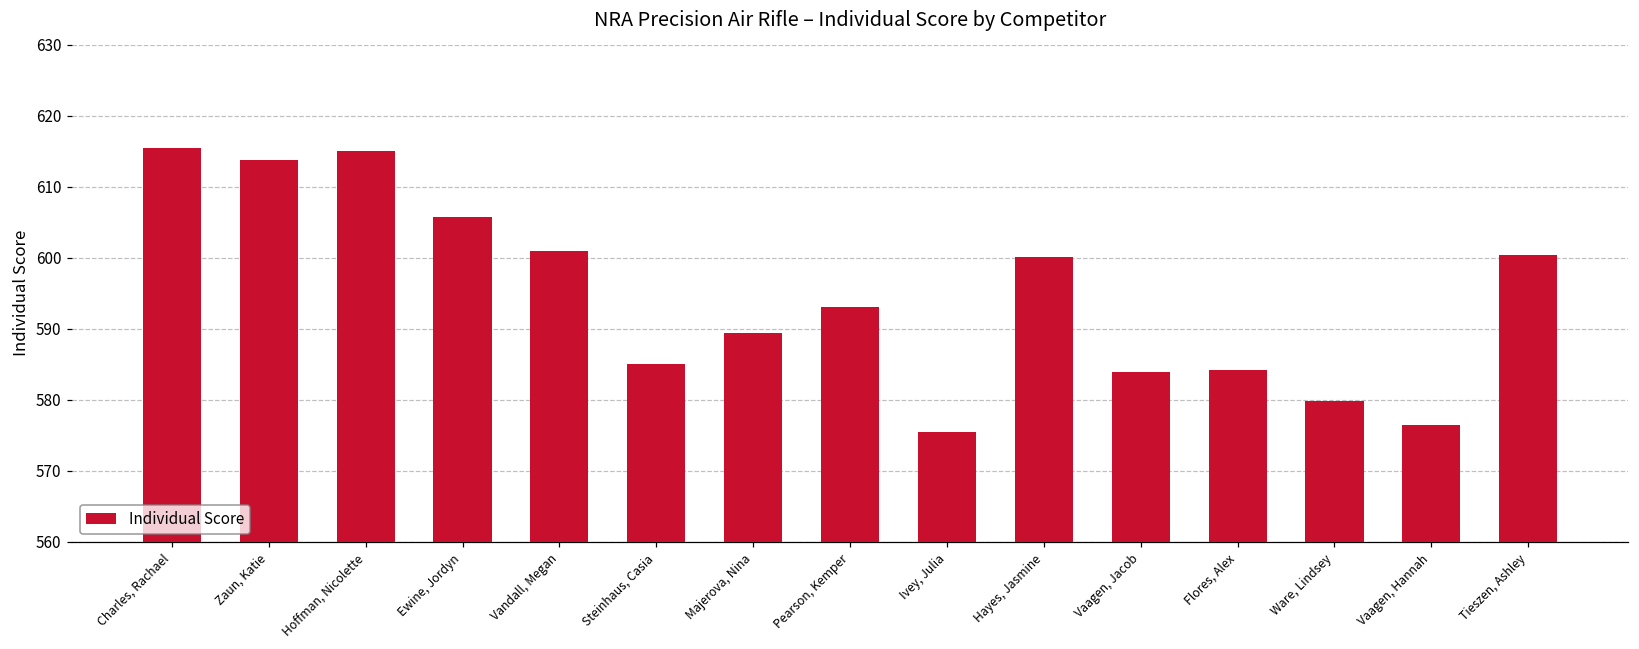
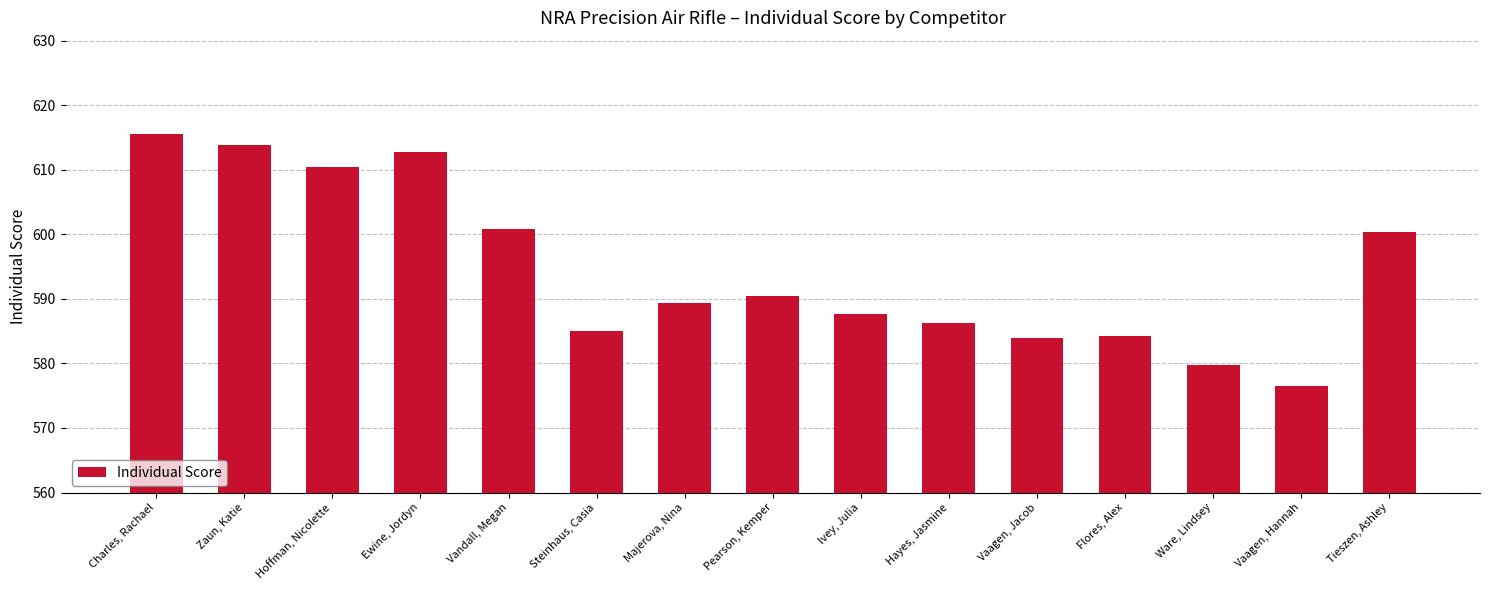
Hoffman, Nicolette: 615 -> 611
Ewine, Jordyn: 606 -> 613
Pearson, Kemper: 593 -> 590
Ivey, Julia: 575 -> 588
Hayes, Jasmine: 600 -> 586
